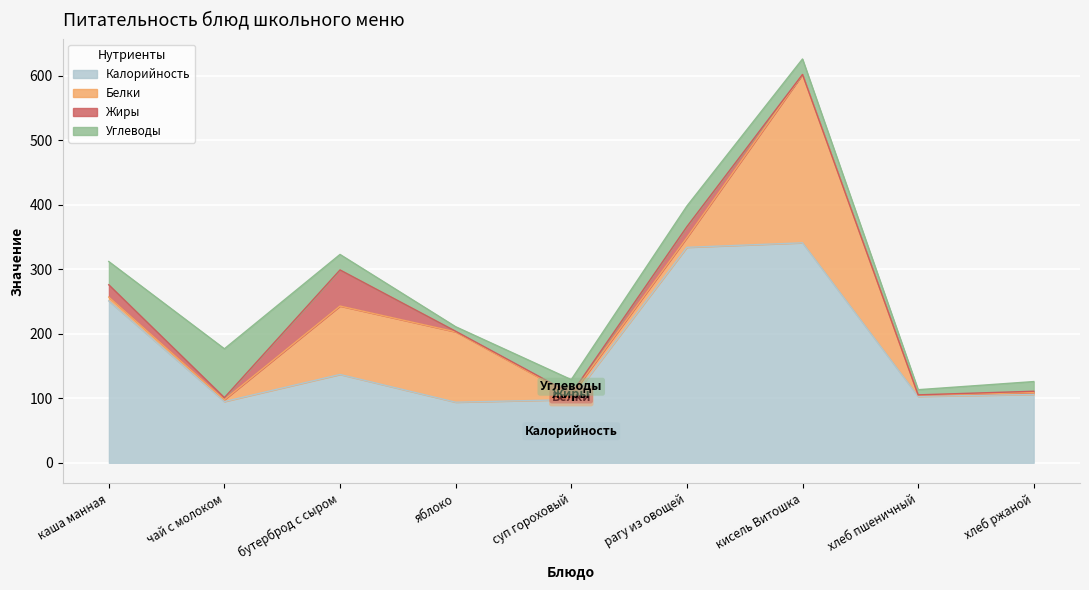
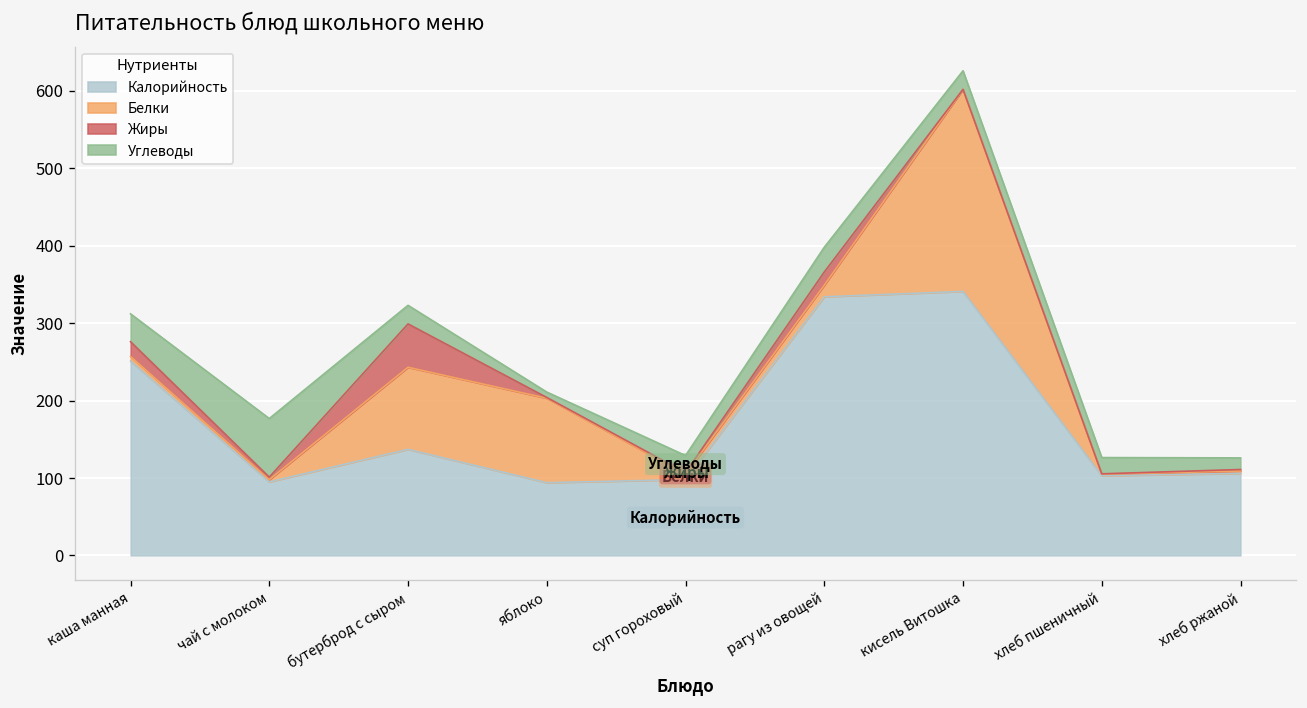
Углеводы, хлеб пшеничный: 10 -> 20
